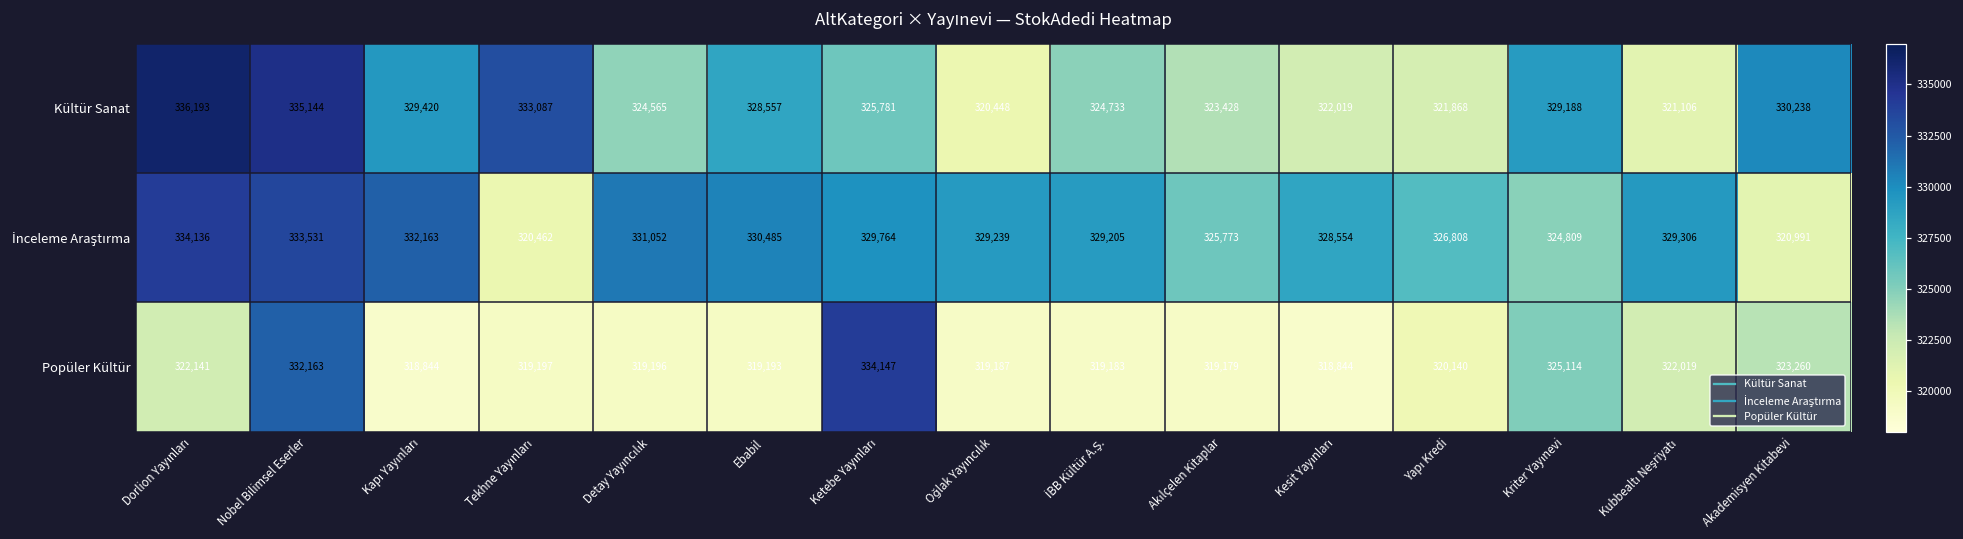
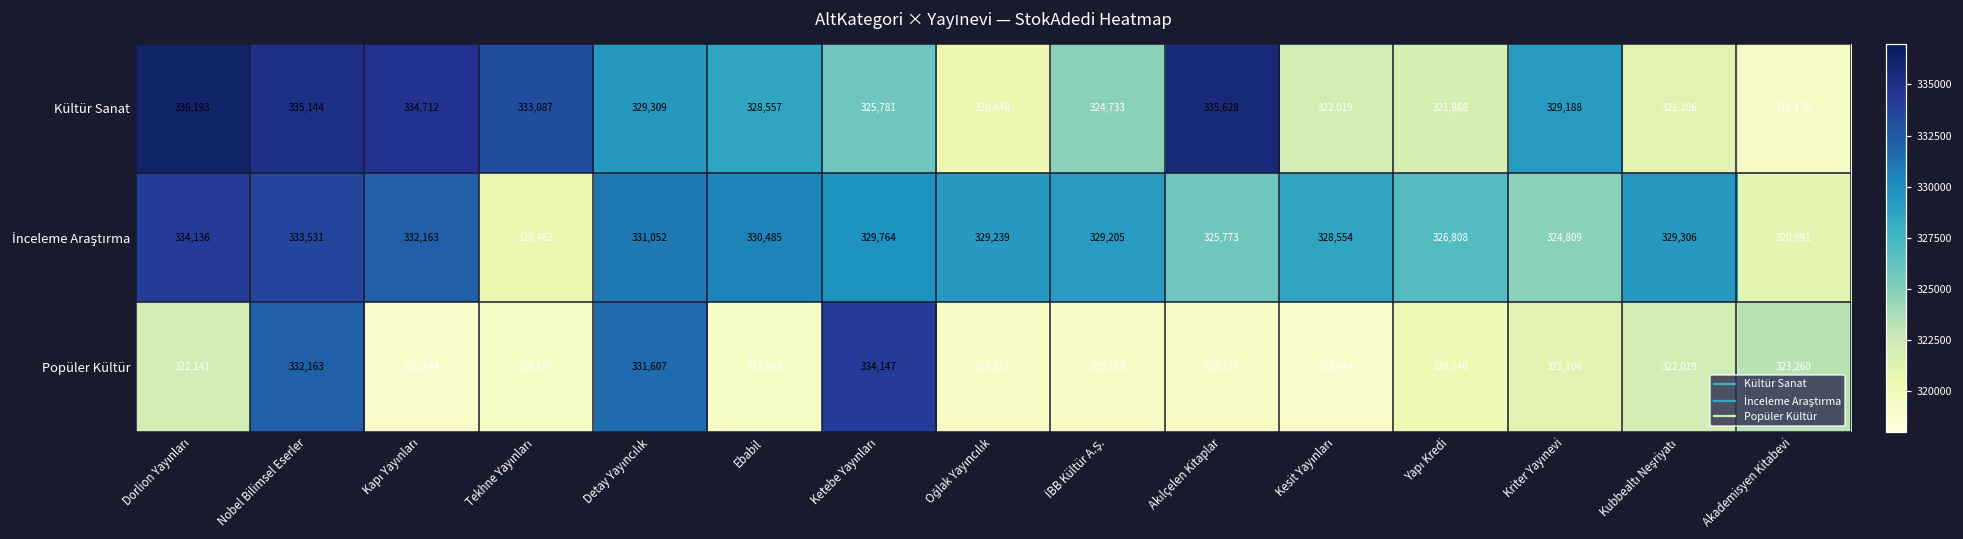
Kültür Sanat, Kapı Yayınları: 329,420 -> 334,712
Kültür Sanat, Detay Yayıncılık: 324,565 -> 329,309
Kültür Sanat, Akılçelen Kitaplar: 323,428 -> 335,628
Kültür Sanat, Akademisyen Kitabevi: 330,238 -> 319,176
Popüler Kültür, Detay Yayıncılık: 319,196 -> 331,607
Popüler Kültür, Kriter Yayınevi: 325,114 -> 321,106
